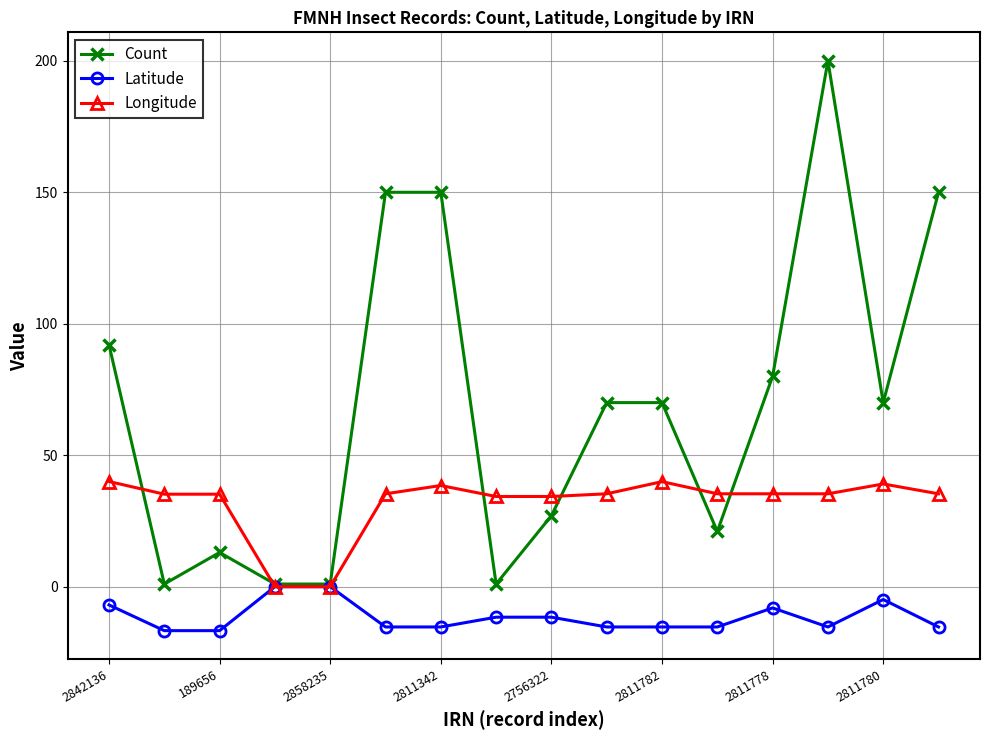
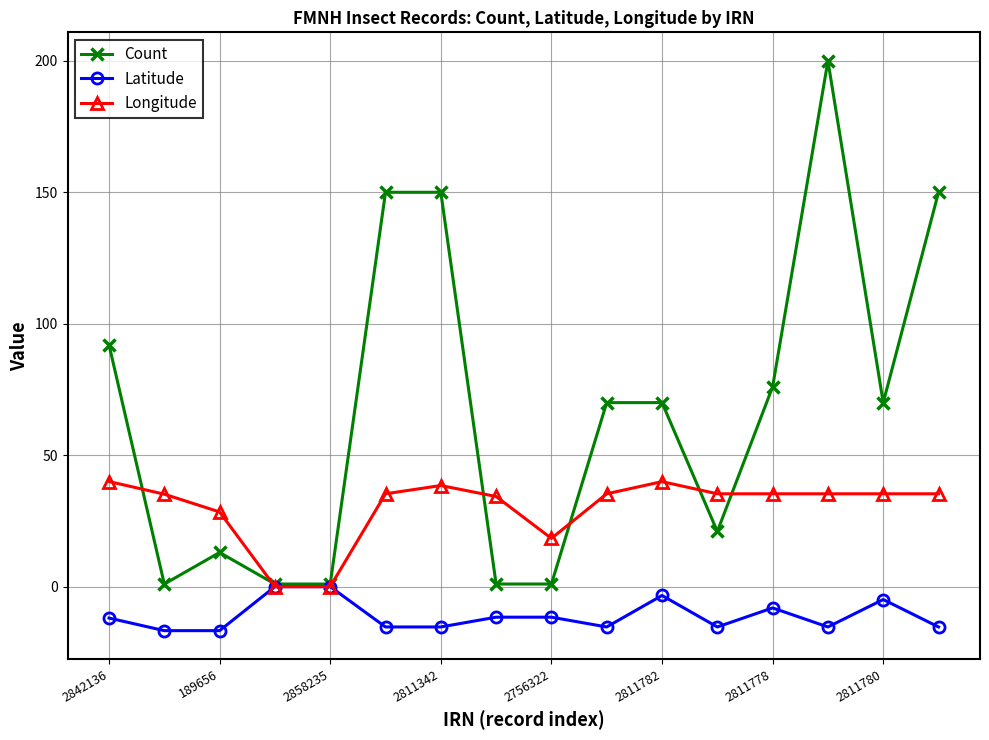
Latitude, 2842136: -7 -> -12
Longitude, 189656: 35 -> 28
Count, 2756322: 27 -> 1
Longitude, 2756322: 34 -> 18
Latitude, 2811782: -15 -> -3
Count, 2811778: 80 -> 76
Longitude, 2811780: 39 -> 35
